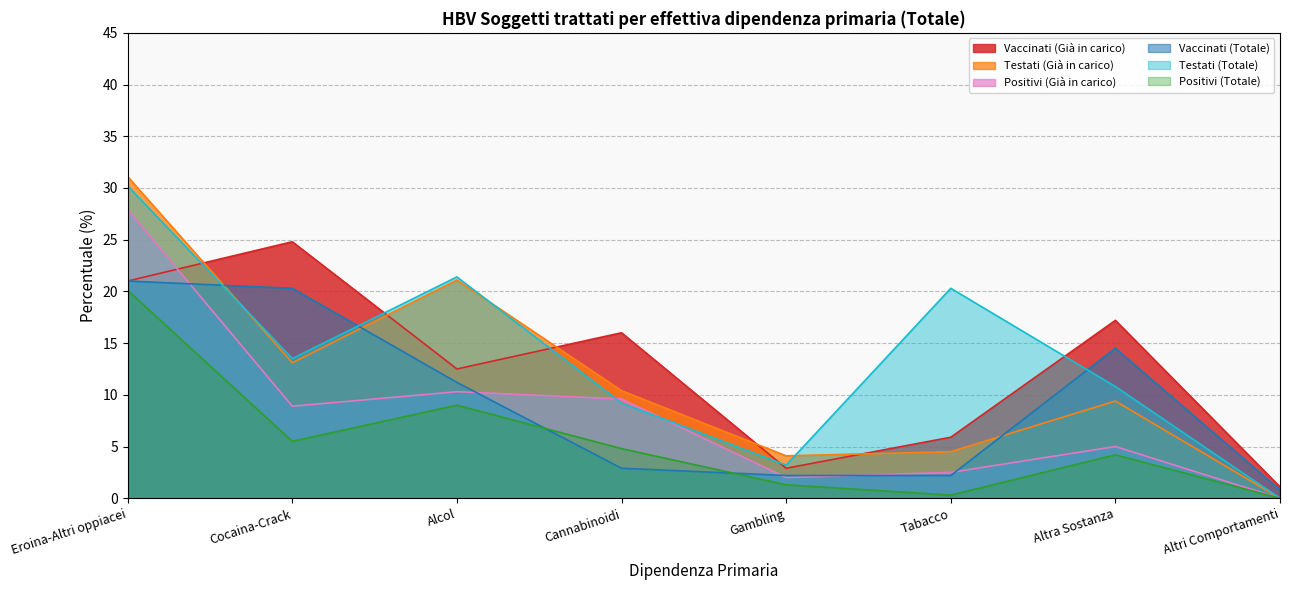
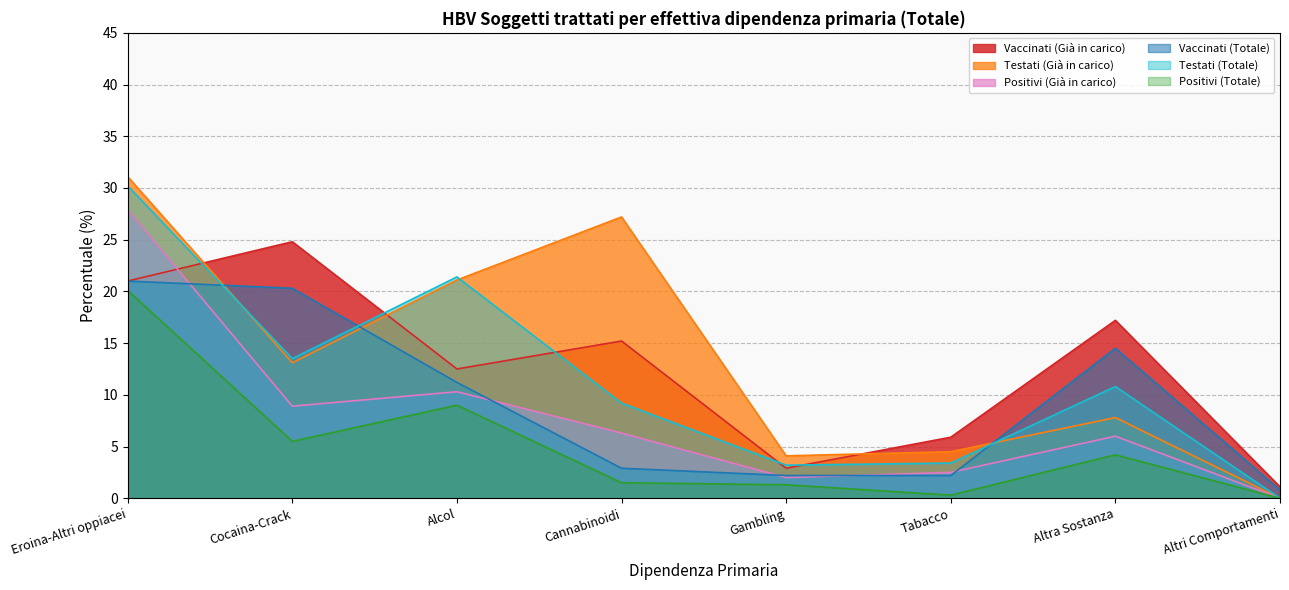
Vaccinati (Già in carico), Cannabinoidi: 16.0 -> 15.2
Testati (Già in carico), Cannabinoidi: 10.4 -> 27.2
Positivi (Già in carico), Cannabinoidi: 9.6 -> 6.3
Positivi (Totale), Cannabinoidi: 4.8 -> 1.5
Testati (Totale), Tabacco: 20.3 -> 3.4
Testati (Già in carico), Altra Sostanza: 9.4 -> 7.8
Positivi (Già in carico), Altra Sostanza: 5 -> 6
